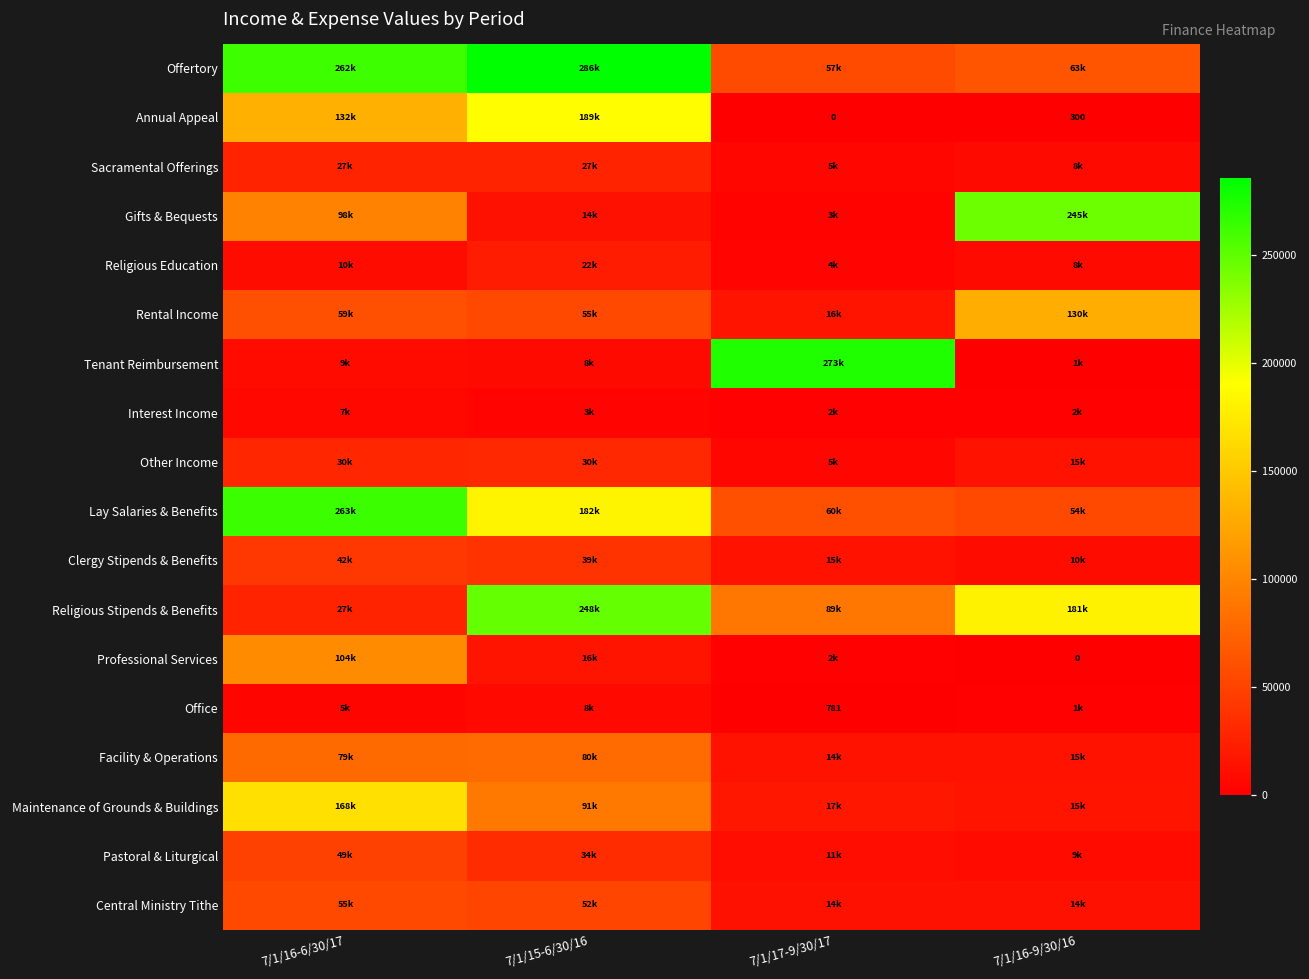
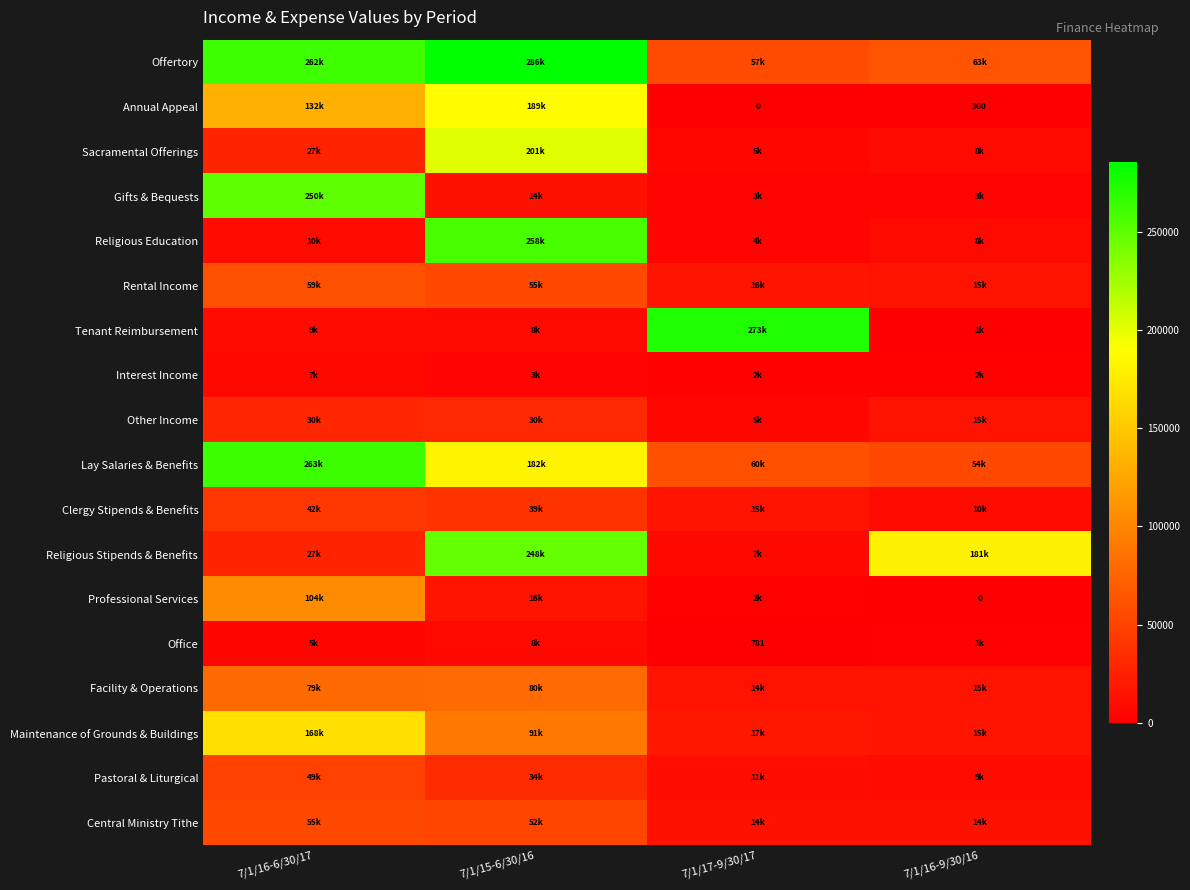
Sacramental Offerings, 7/1/15-6/30/16: 27k -> 201k
Gifts & Bequests, 7/1/16-6/30/17: 98k -> 250k
Gifts & Bequests, 7/1/16-9/30/16: 245k -> 3k
Religious Education, 7/1/15-6/30/16: 22k -> 258k
Rental Income, 7/1/16-9/30/16: 130k -> 15k
Religious Stipends & Benefits, 7/1/17-9/30/17: 89k -> 7k
